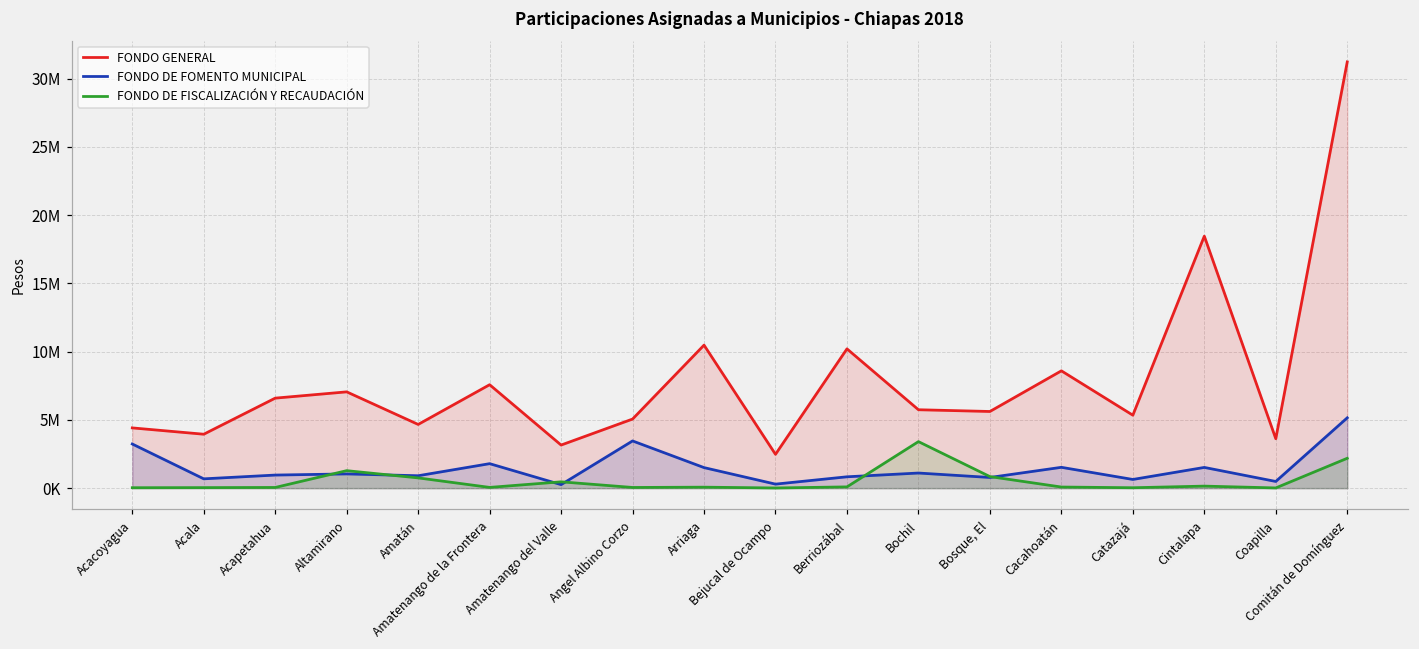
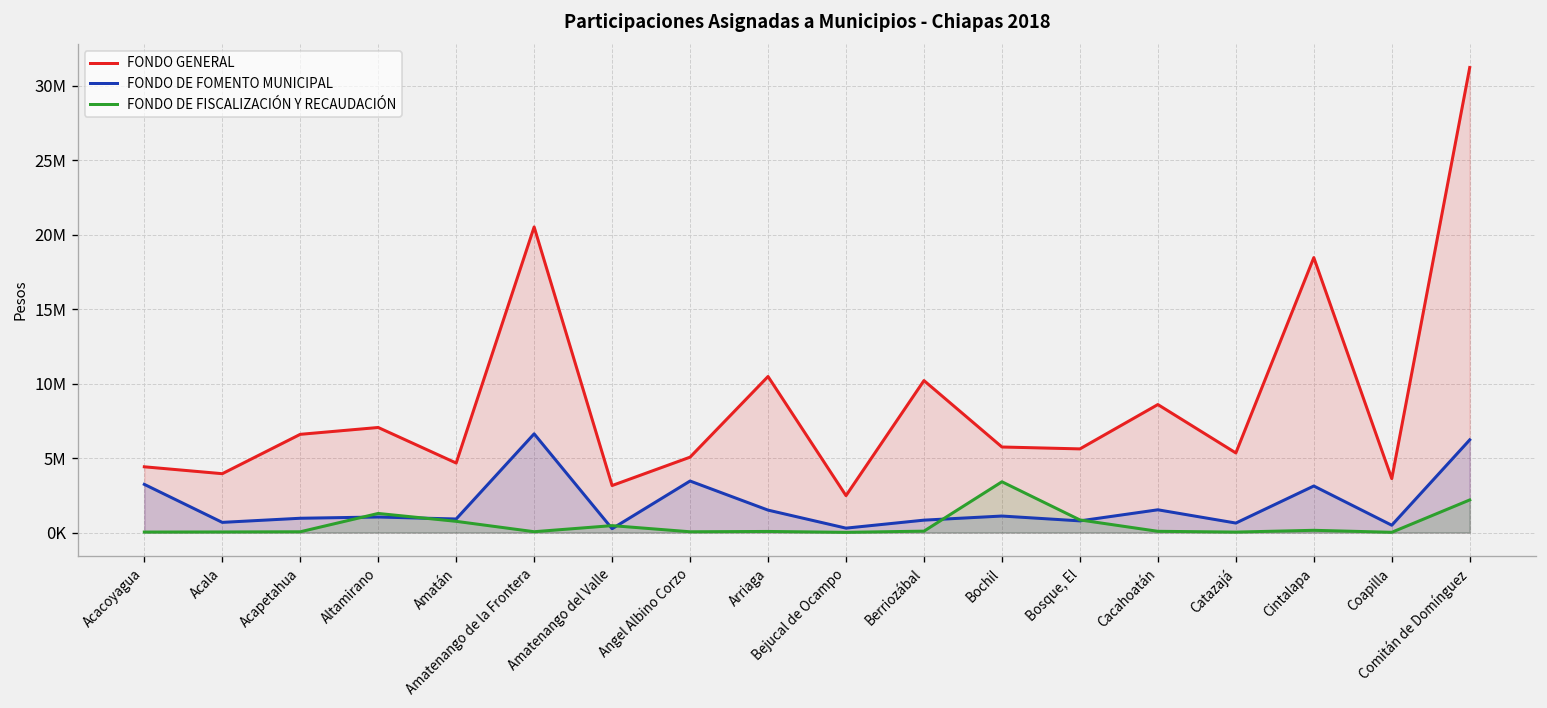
FONDO GENERAL, Amatenango de la Frontera: 7600000 -> 20500000
FONDO DE FOMENTO MUNICIPAL, Amatenango de la Frontera: 1800000 -> 6600000
FONDO DE FOMENTO MUNICIPAL, Cintalapa: 1500000 -> 3100000
FONDO DE FOMENTO MUNICIPAL, Comitán de Domínguez: 5200000 -> 6200000
